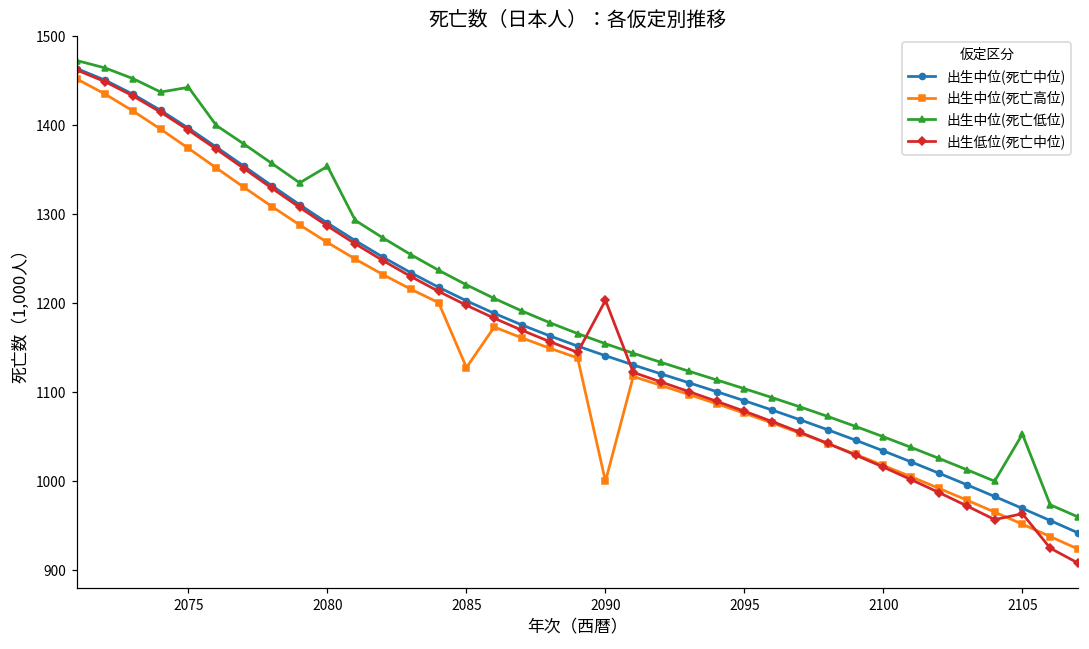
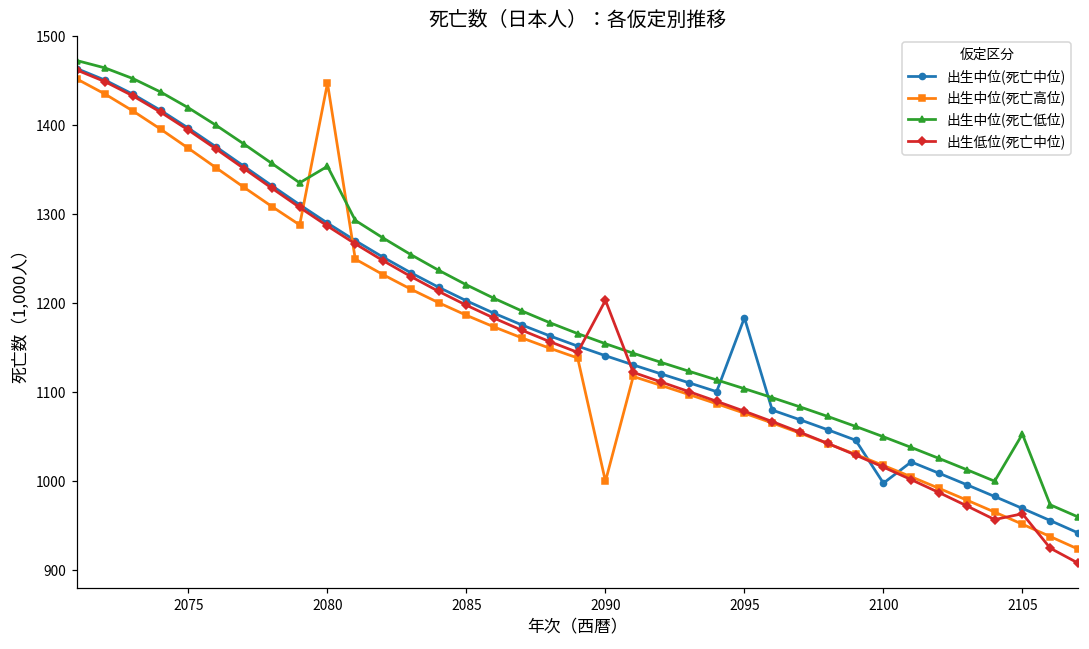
出生中位(死亡低位), 2075: 1440 -> 1420
出生中位(死亡高位), 2080: 1270 -> 1450
出生中位(死亡高位), 2085: 1130 -> 1190
出生中位(死亡中位), 2095: 1090 -> 1180
出生中位(死亡中位), 2100: 1030 -> 1000
